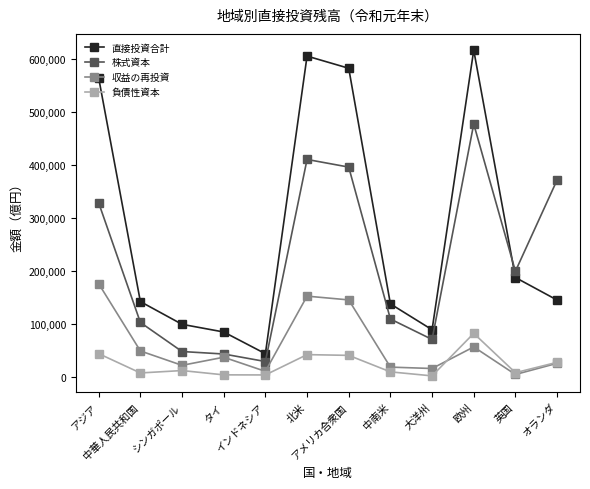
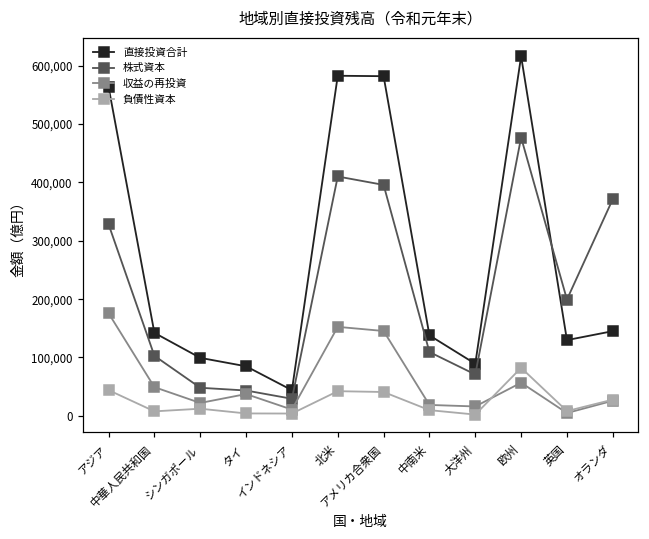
直接投資合計, 北米: 600,000 -> 580,000
直接投資合計, 英国: 190,000 -> 130,000
